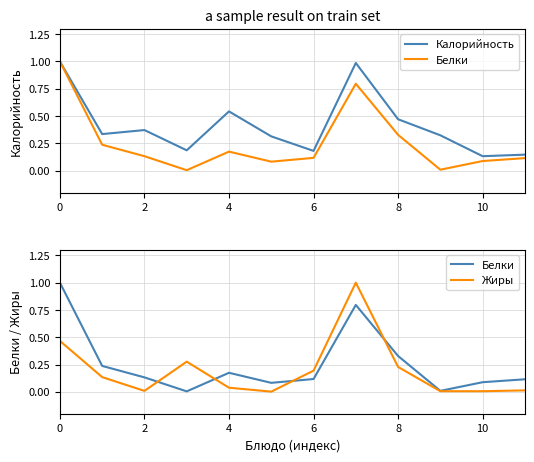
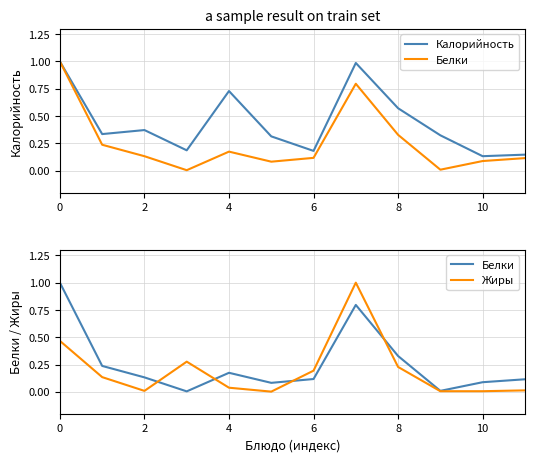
a sample result on train set, Калорийность, 4: 0.54 -> 0.73
a sample result on train set, Калорийность, 8: 0.47 -> 0.57
